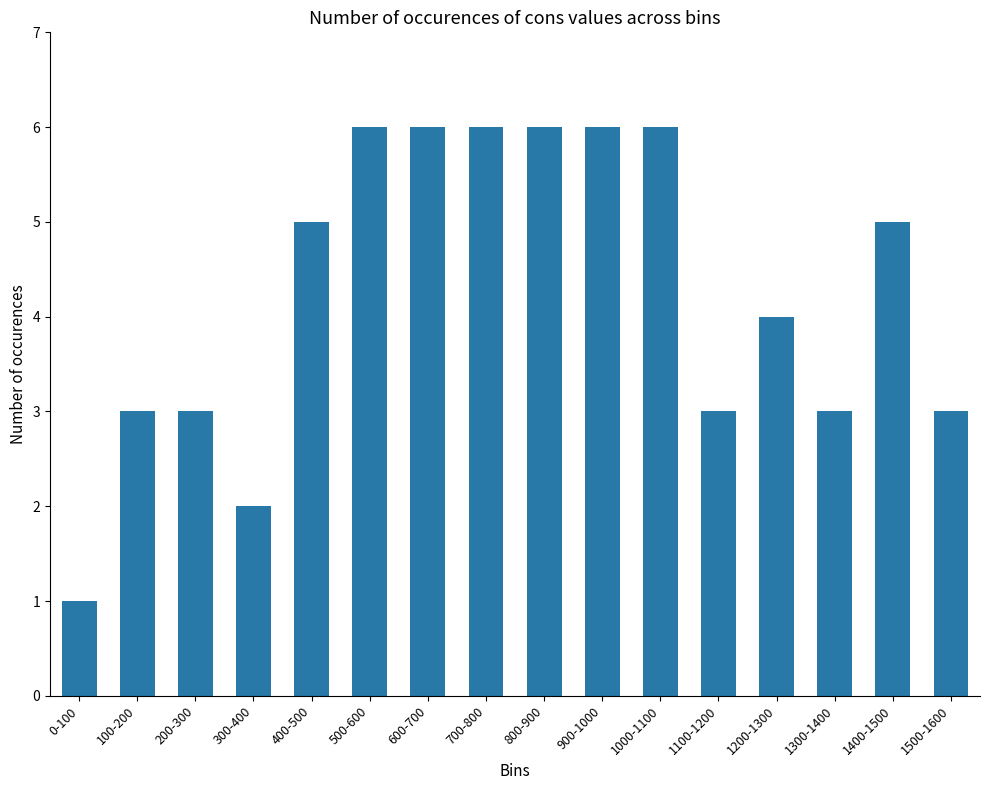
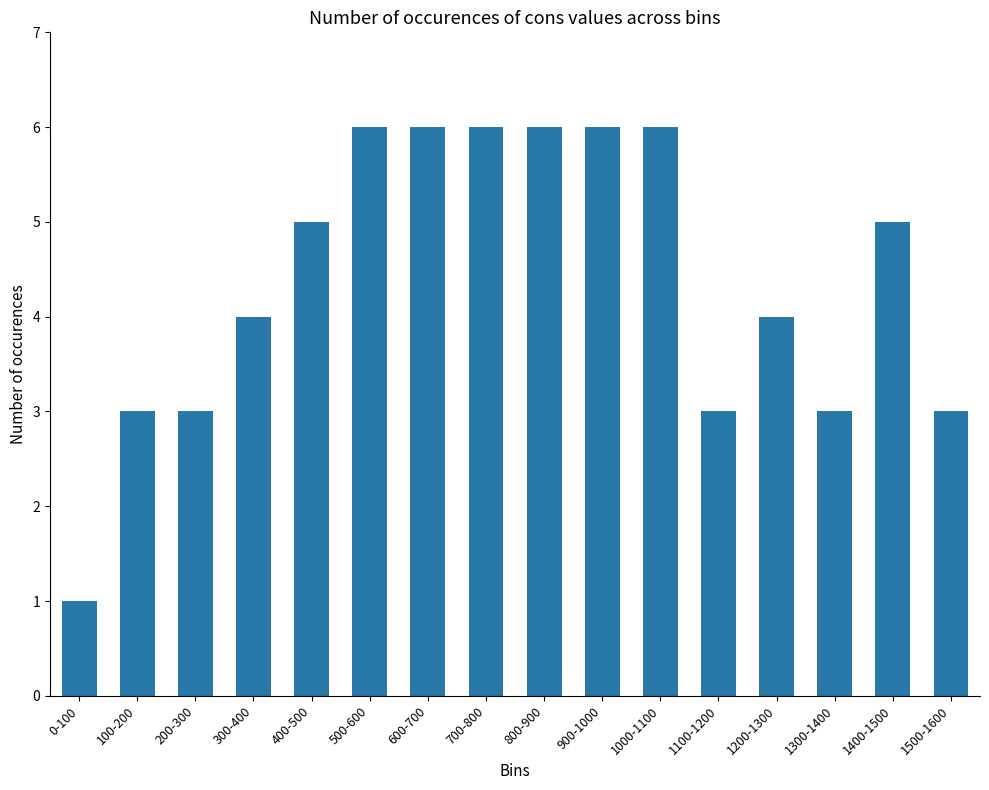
300-400: 2 -> 4
